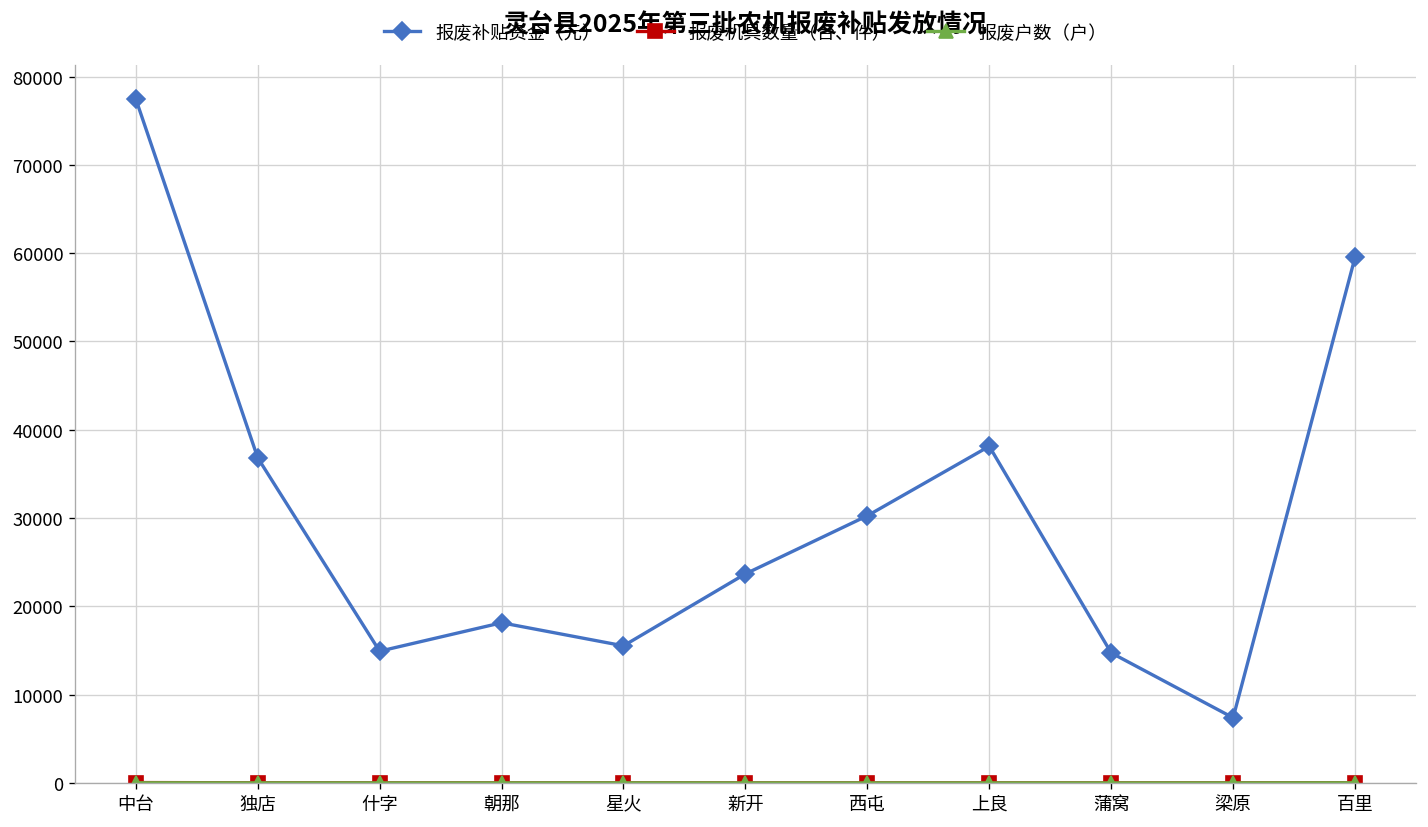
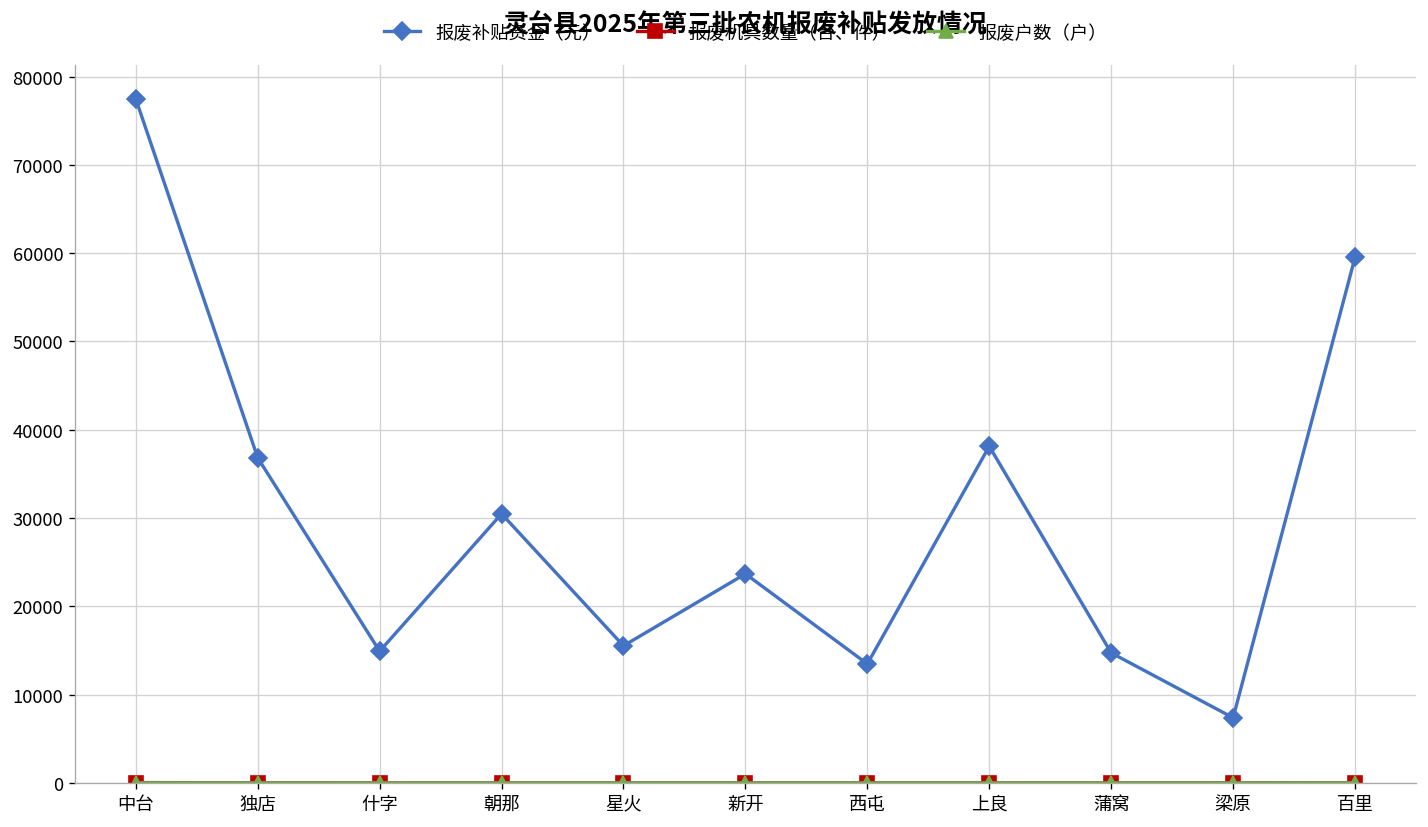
报废补贴资金（元）, 朝那: 18000 -> 30000
报废补贴资金（元）, 西屯: 30000 -> 13000
